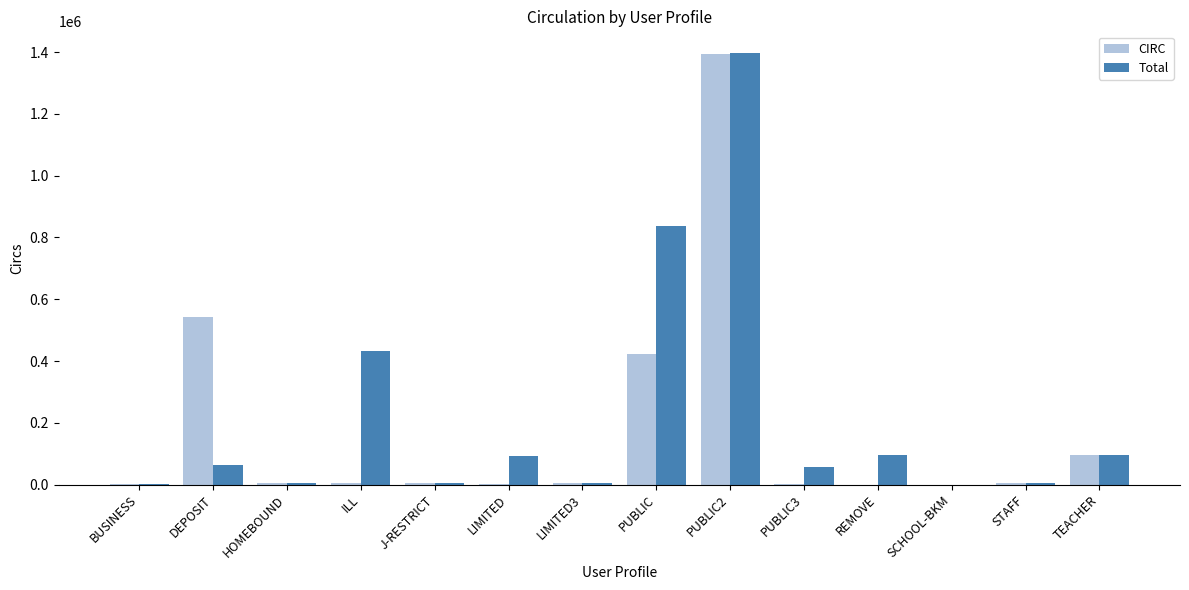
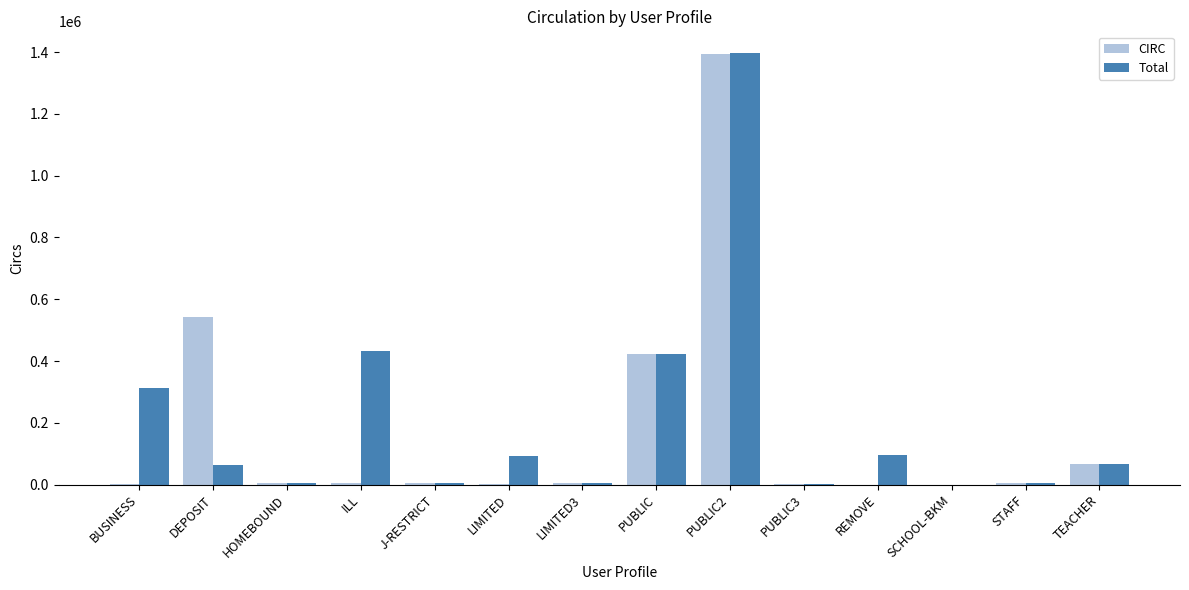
Total, BUSINESS: 0 -> 310000
Total, PUBLIC: 840000 -> 420000
Total, PUBLIC3: 60000 -> 0
CIRC, TEACHER: 100000 -> 70000
Total, TEACHER: 100000 -> 70000
